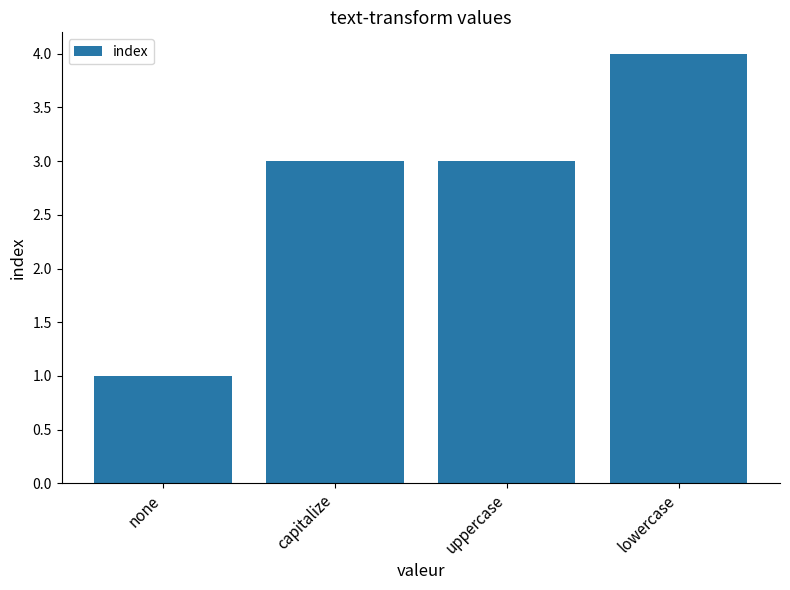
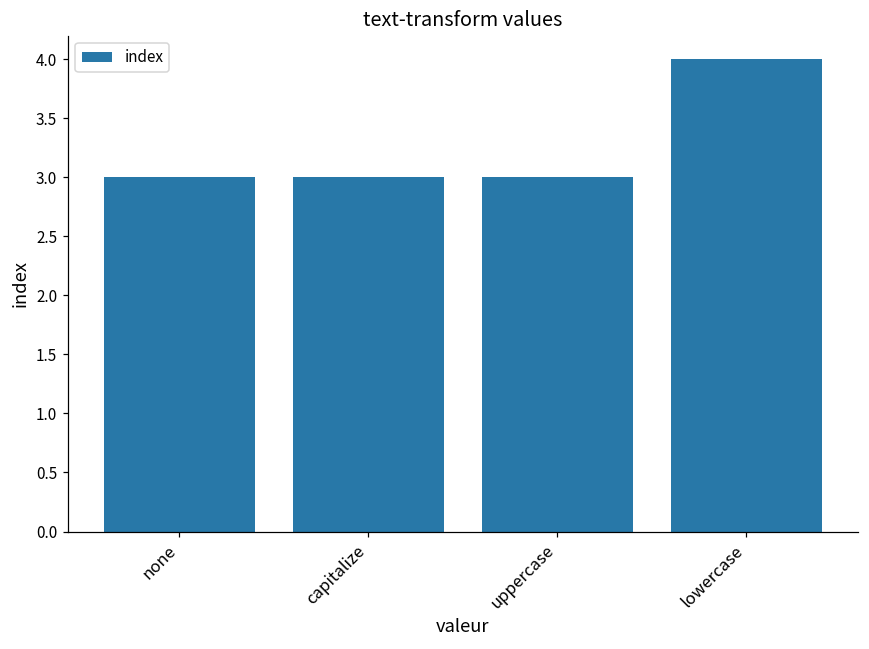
none: 1 -> 3
